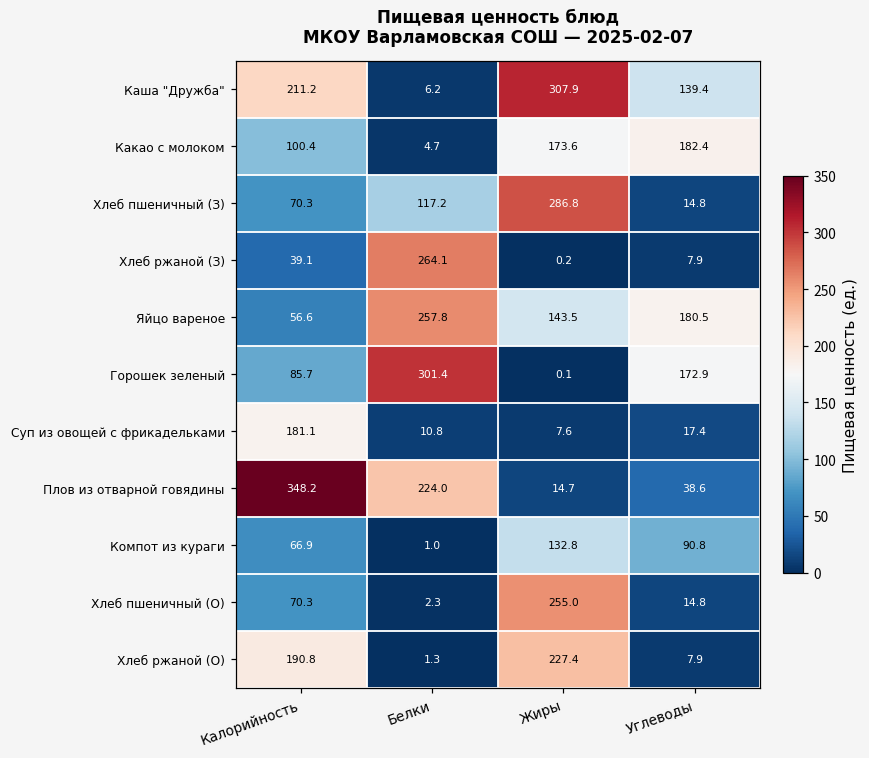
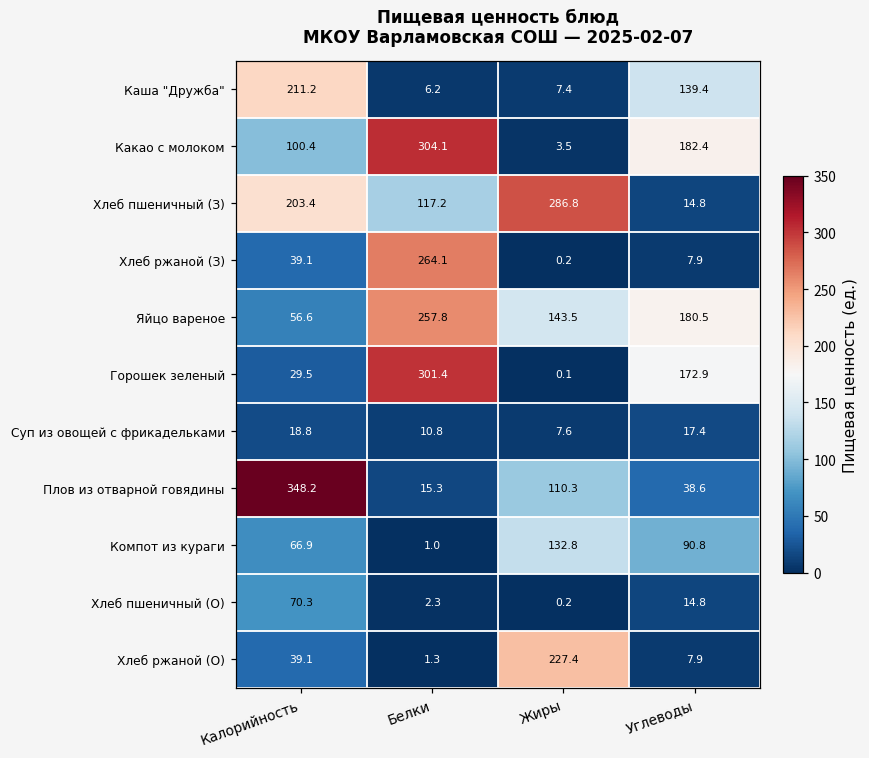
Каша "Дружба", Жиры: 307.9 -> 7.4
Какао с молоком, Белки: 4.7 -> 304.1
Какао с молоком, Жиры: 173.6 -> 3.5
Хлеб пшеничный (З), Калорийность: 70.3 -> 203.4
Горошек зеленый, Калорийность: 85.7 -> 29.5
Суп из овощей с фрикадельками, Калорийность: 181.1 -> 18.8
Плов из отварной говядины, Белки: 224.0 -> 15.3
Плов из отварной говядины, Жиры: 14.7 -> 110.3
Хлеб пшеничный (О), Жиры: 255.0 -> 0.2
Хлеб ржаной (О), Калорийность: 190.8 -> 39.1
